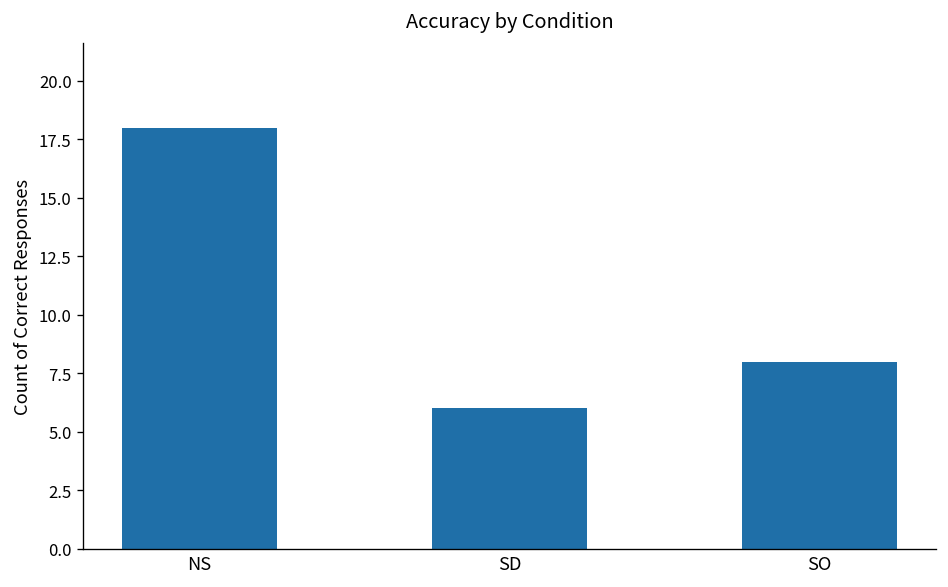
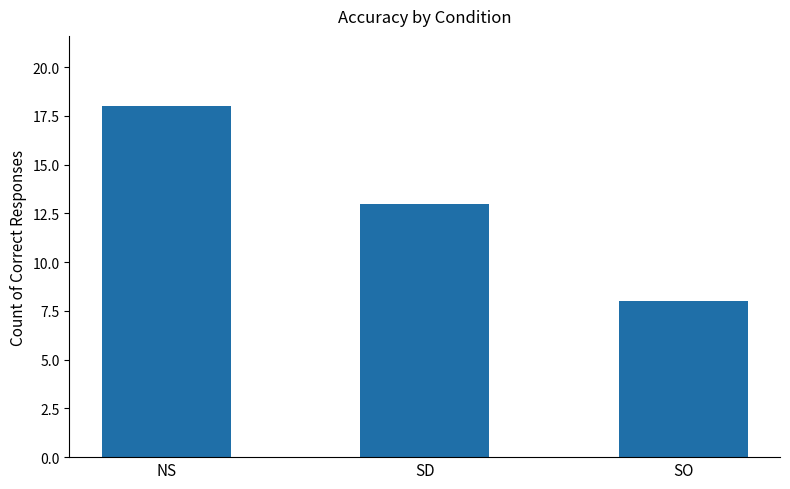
SD: 6 -> 13
